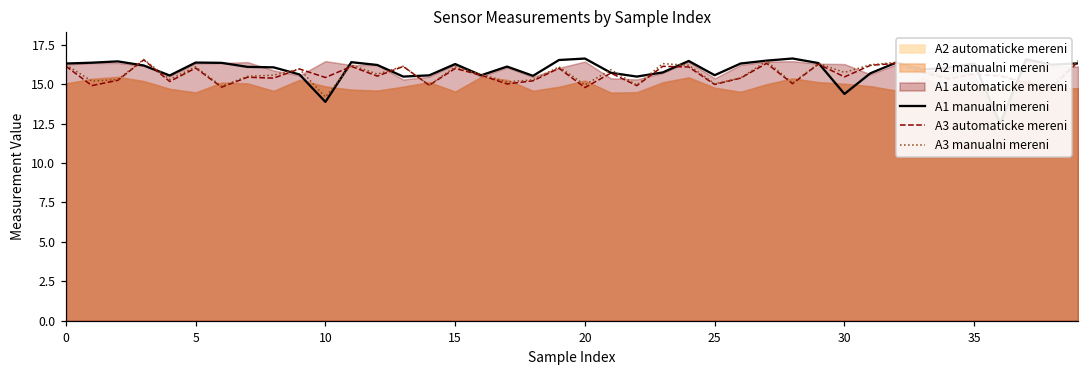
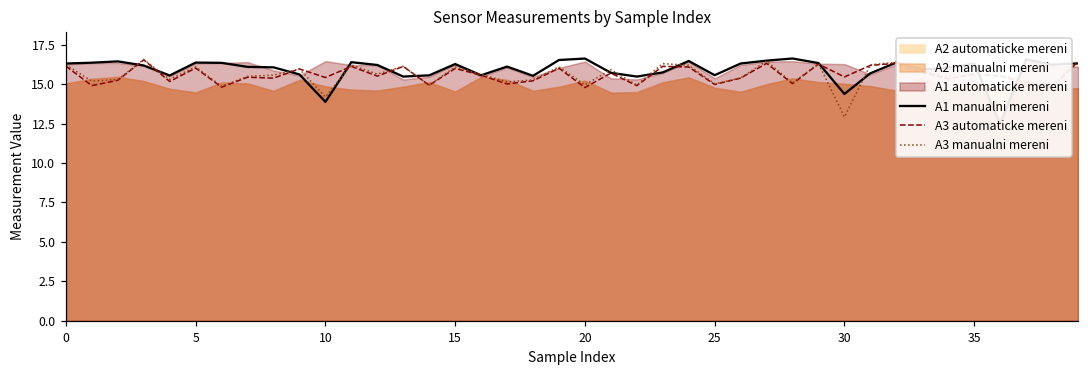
A3 manualni mereni, 30: 15.7 -> 12.9
